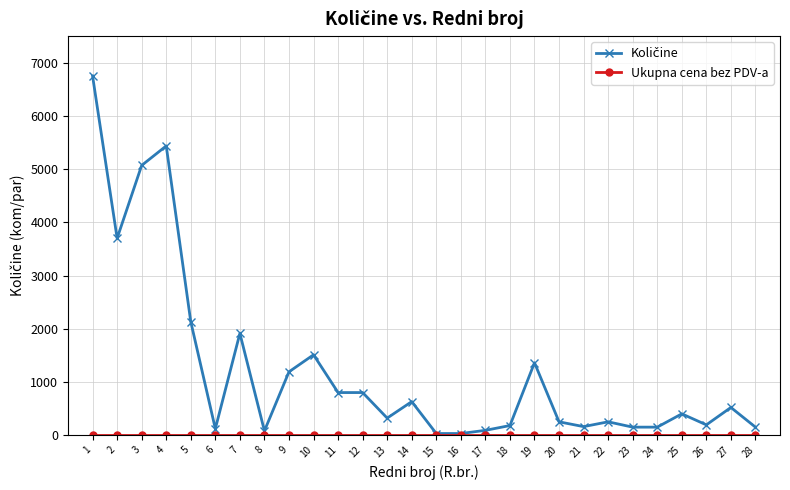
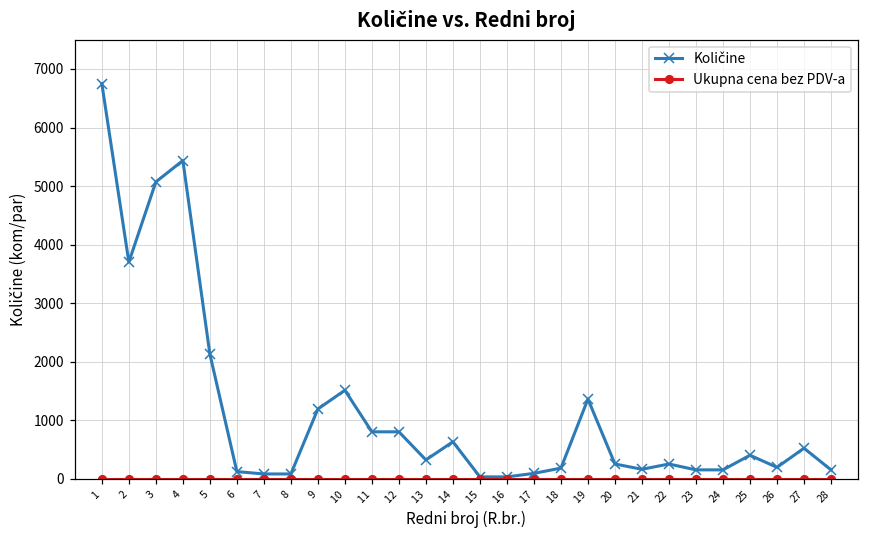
Količine, 7: 1900 -> 100
